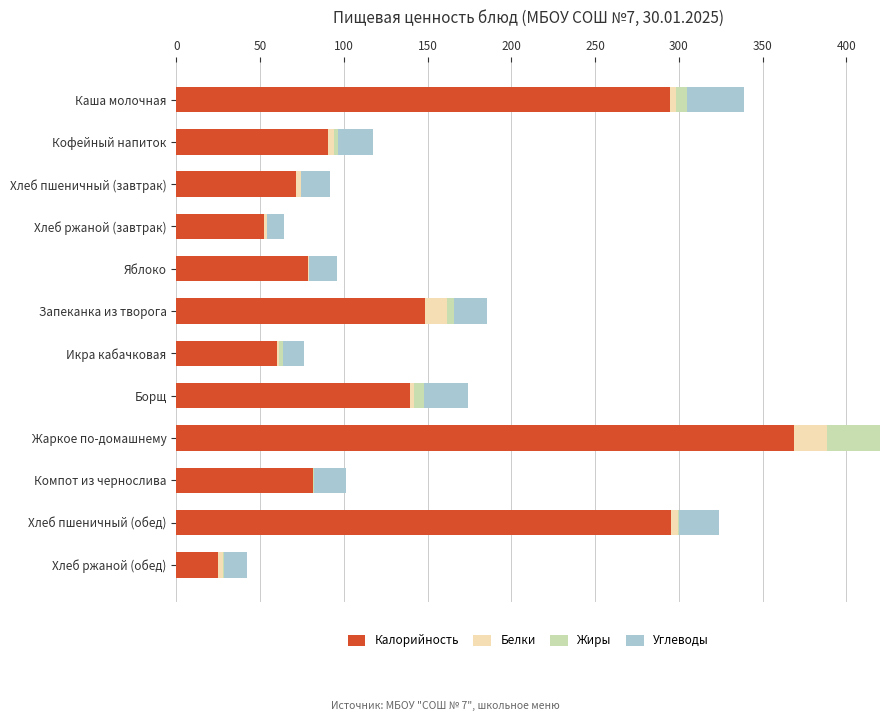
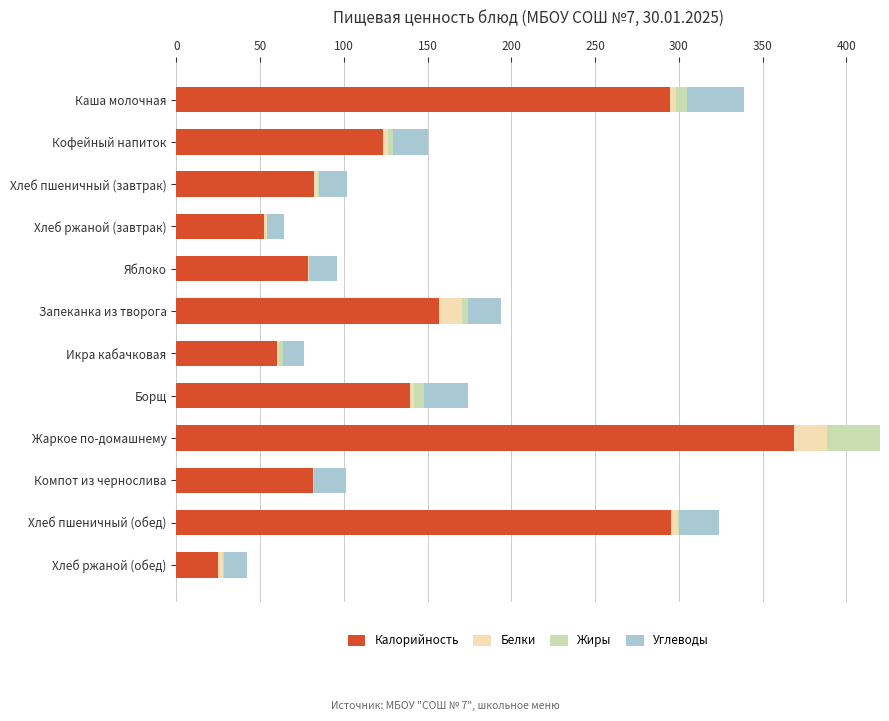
Калорийность, Кофейный напиток: 91 -> 123
Калорийность, Хлеб пшеничный (завтрак): 72 -> 82
Калорийность, Запеканка из творога: 148 -> 157
